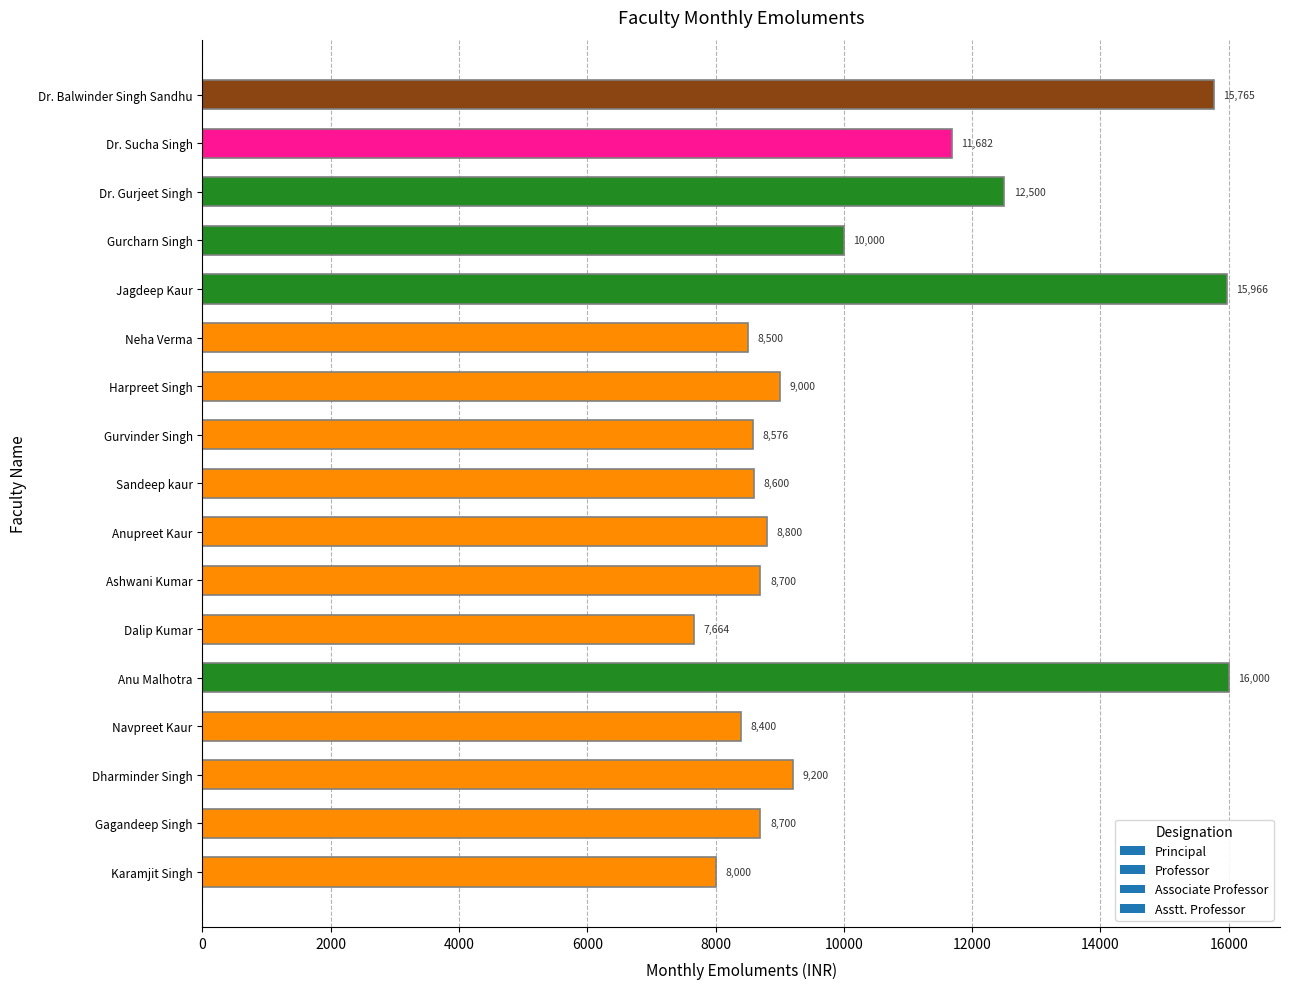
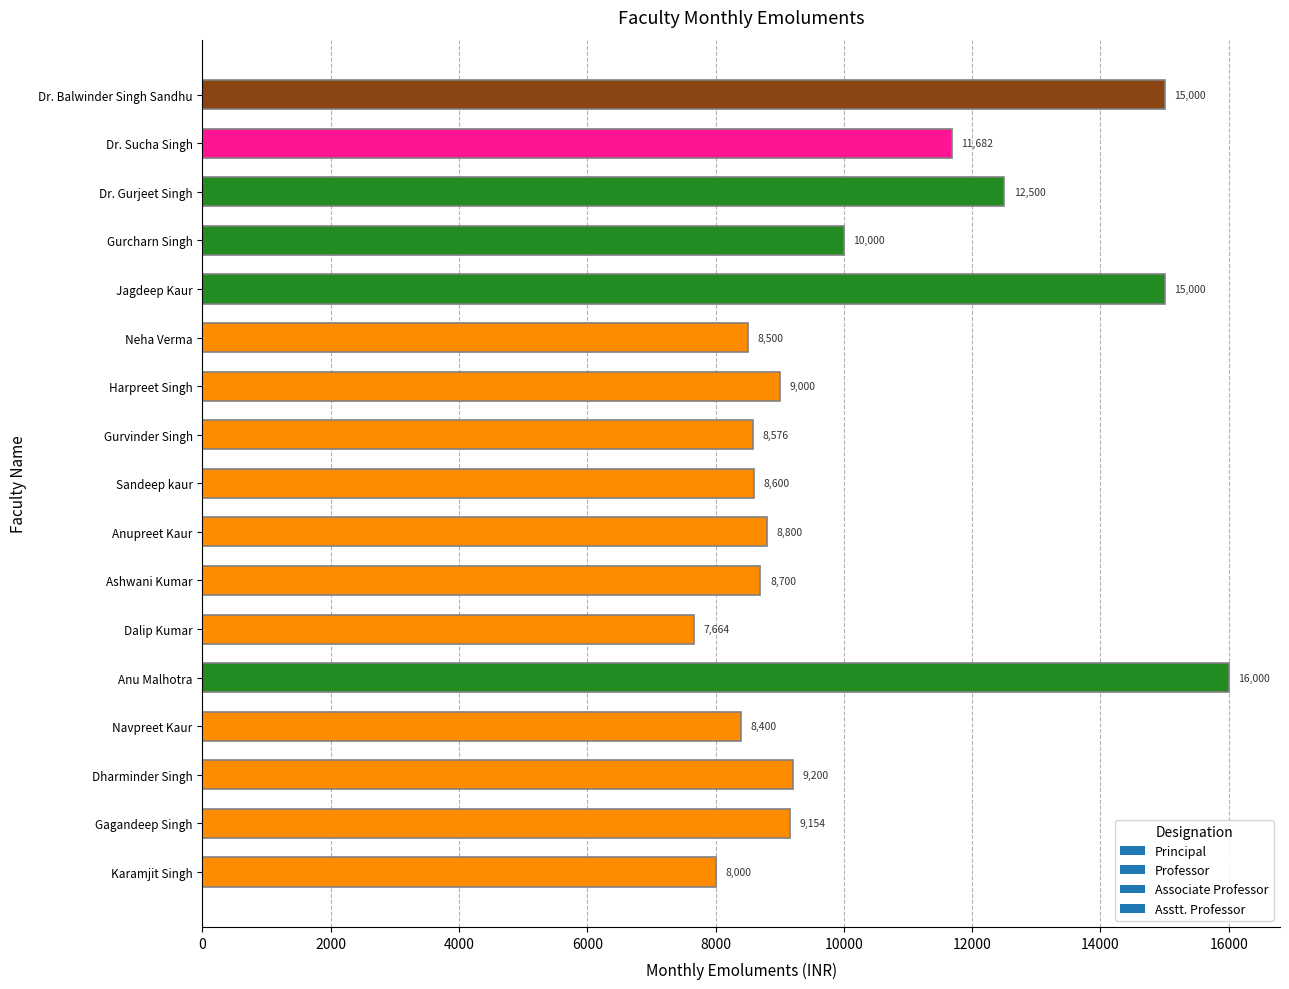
Dr. Balwinder Singh Sandhu: 15,765 -> 15,000
Jagdeep Kaur: 15,966 -> 15,000
Gagandeep Singh: 8,700 -> 9,154
